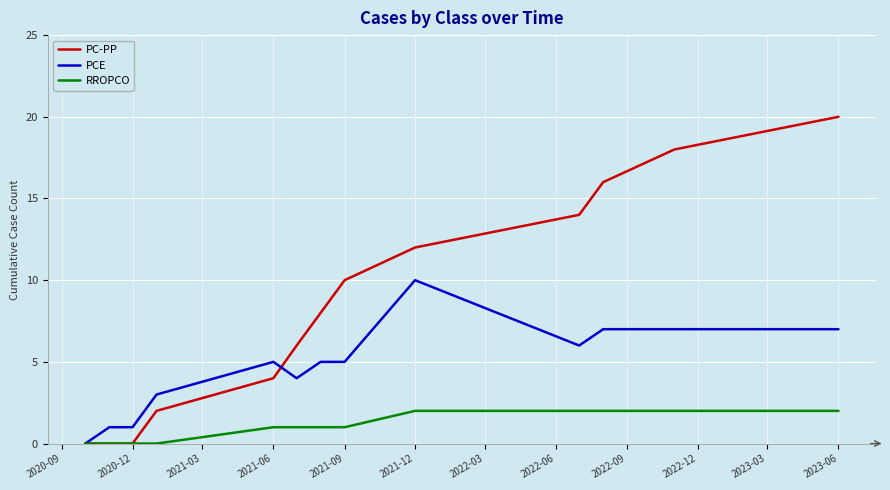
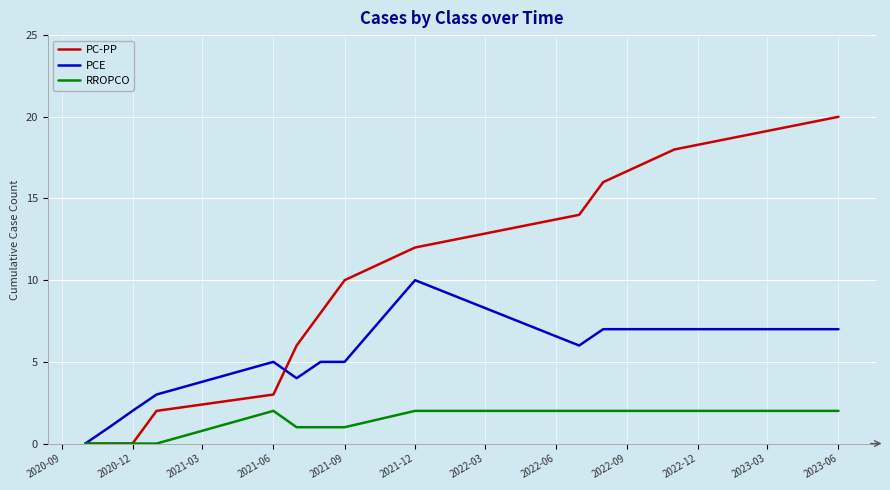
PCE, 2020-12: 1 -> 2
PC-PP, 2021-06: 4 -> 3
RROPCO, 2021-06: 1 -> 2
